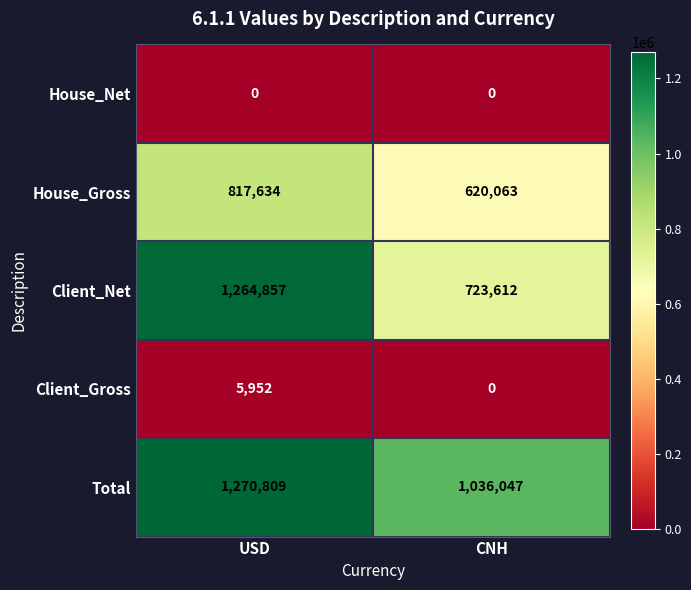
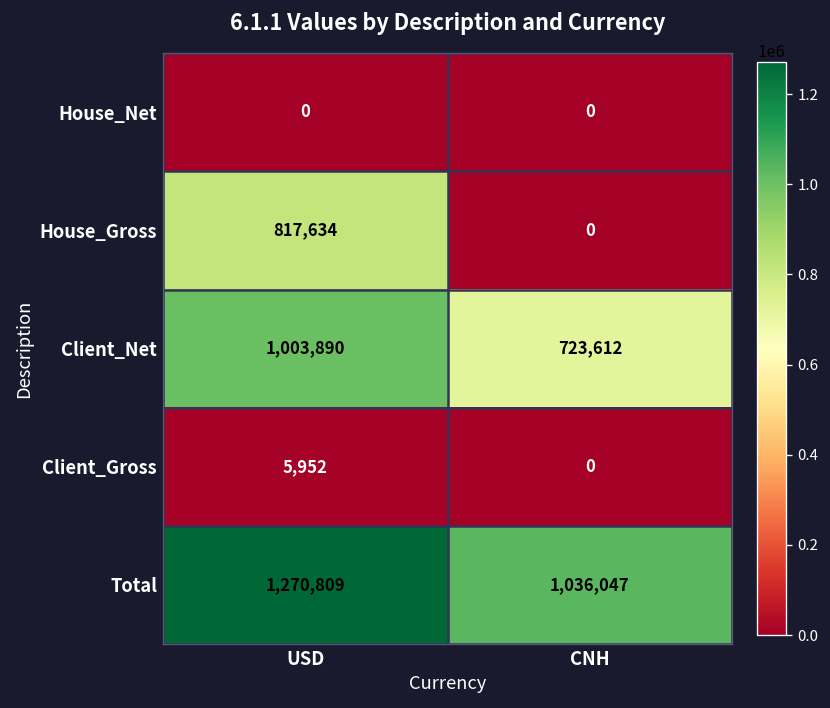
House_Gross, CNH: 620,063 -> 0
Client_Net, USD: 1,264,857 -> 1,003,890
